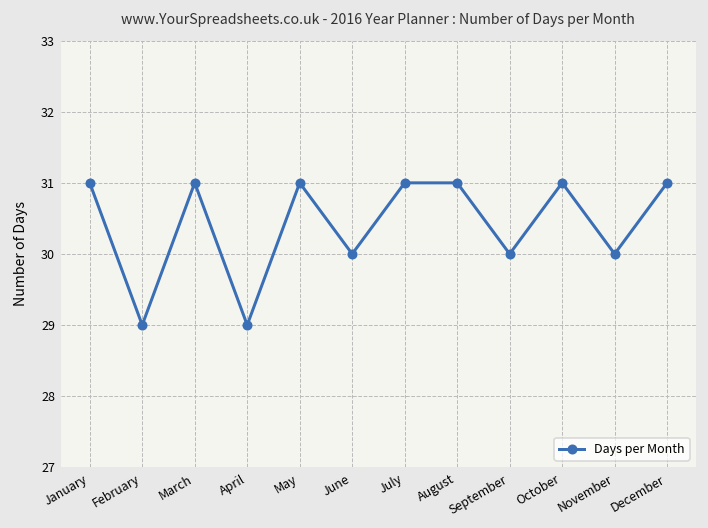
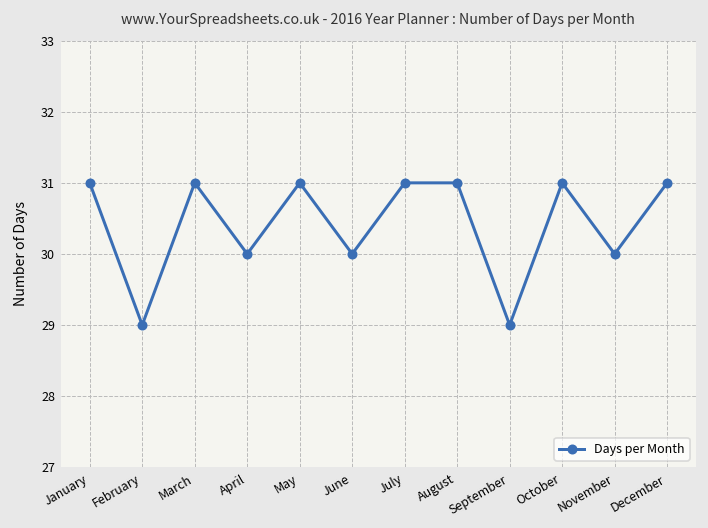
April: 29 -> 30
September: 30 -> 29
